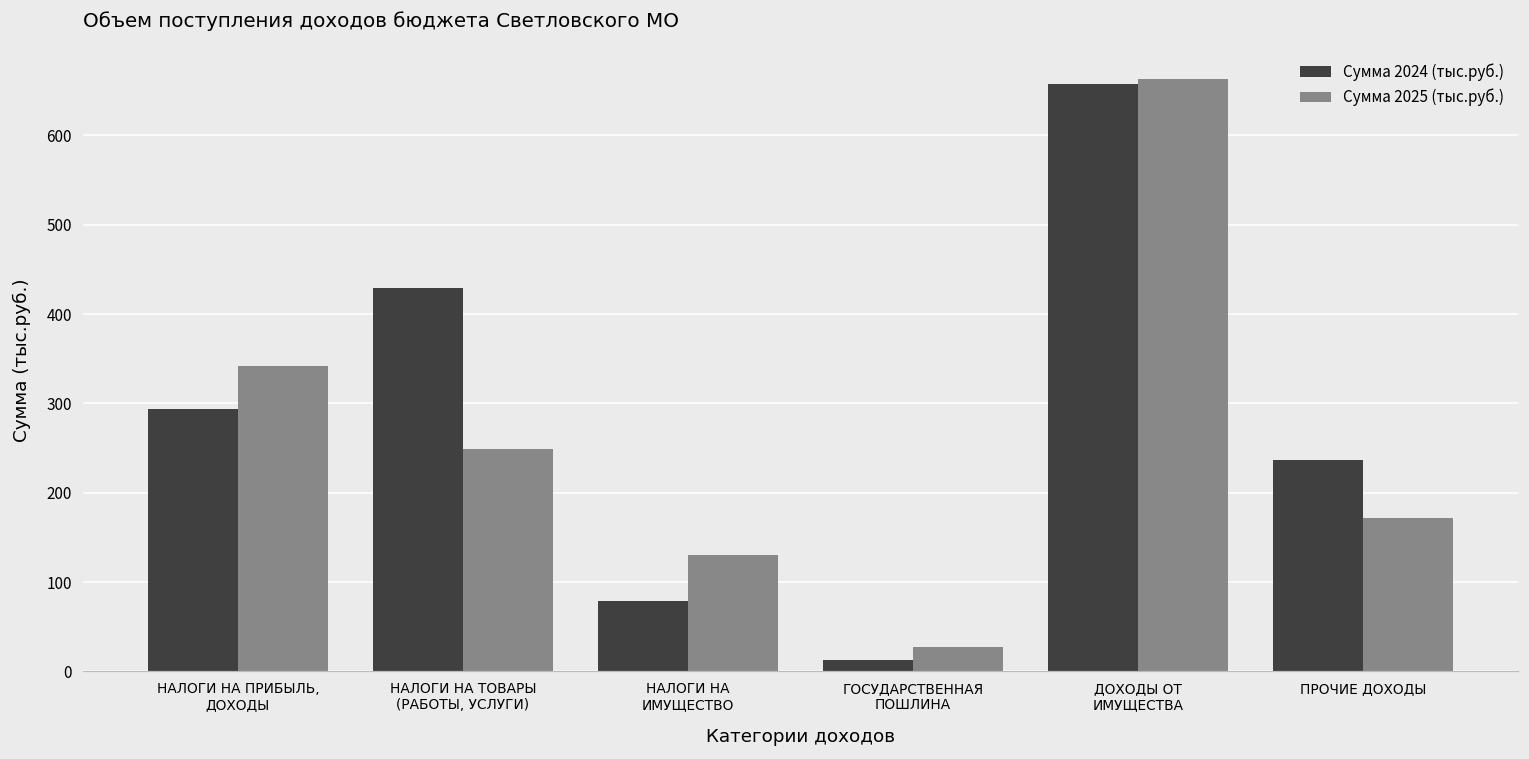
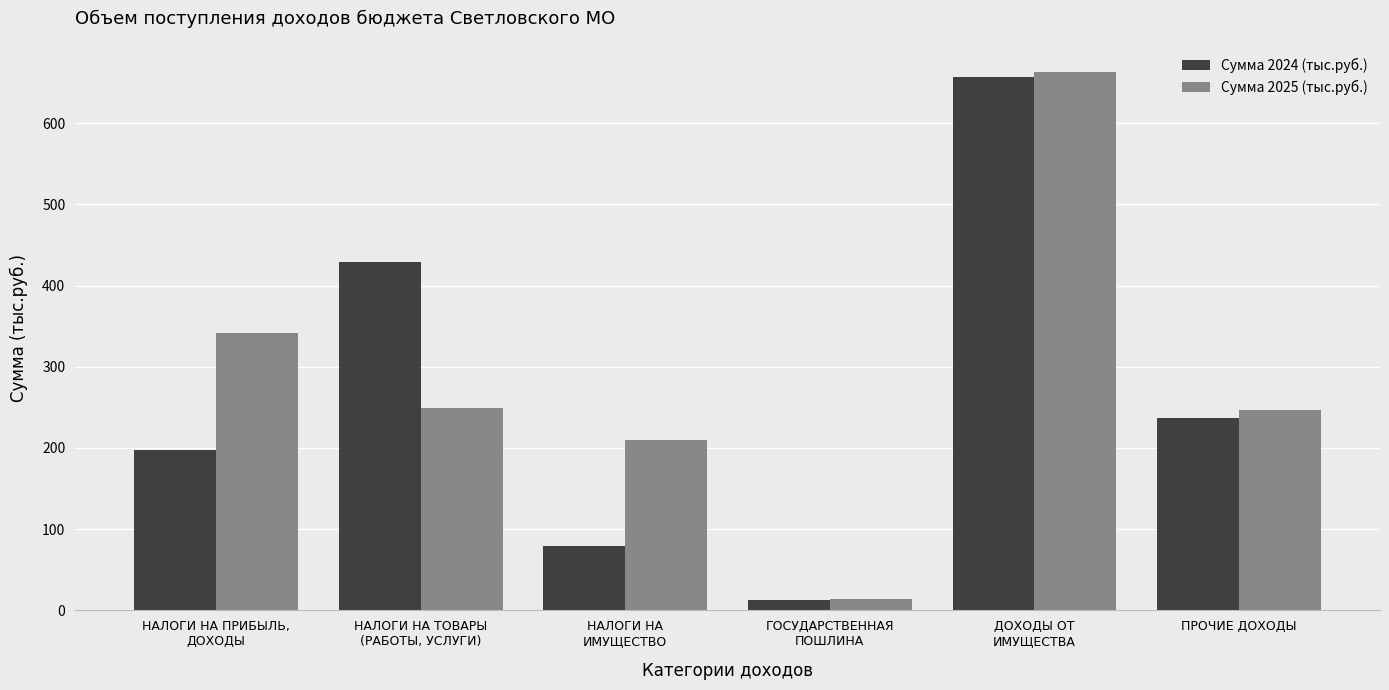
Сумма 2024 (тыс.руб.), НАЛОГИ НА ПРИБЫЛЬ, ДОХОДЫ: 290 -> 200
Сумма 2025 (тыс.руб.), НАЛОГИ НА ИМУЩЕСТВО: 130 -> 210
Сумма 2025 (тыс.руб.), ГОСУДАРСТВЕННАЯ ПОШЛИНА: 30 -> 10
Сумма 2025 (тыс.руб.), ПРОЧИЕ ДОХОДЫ: 170 -> 250
